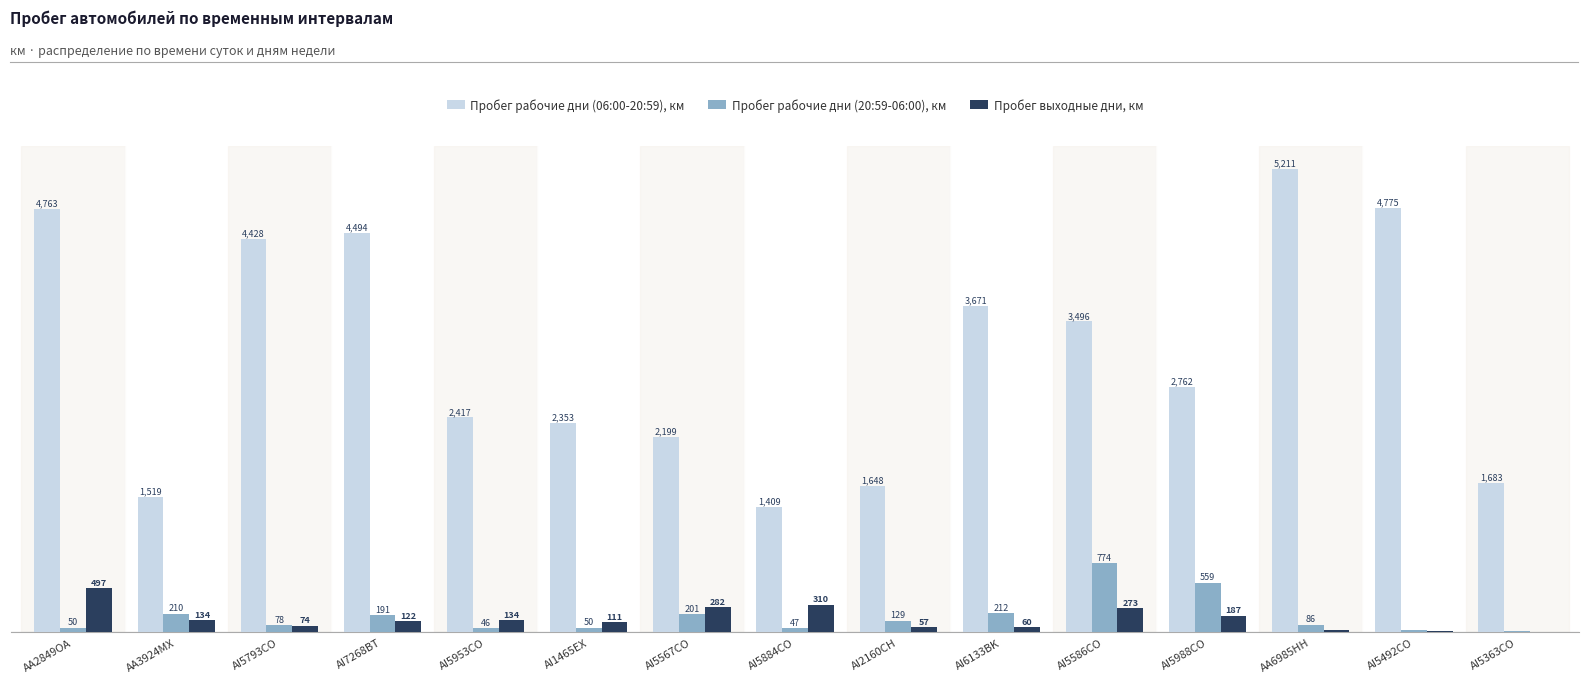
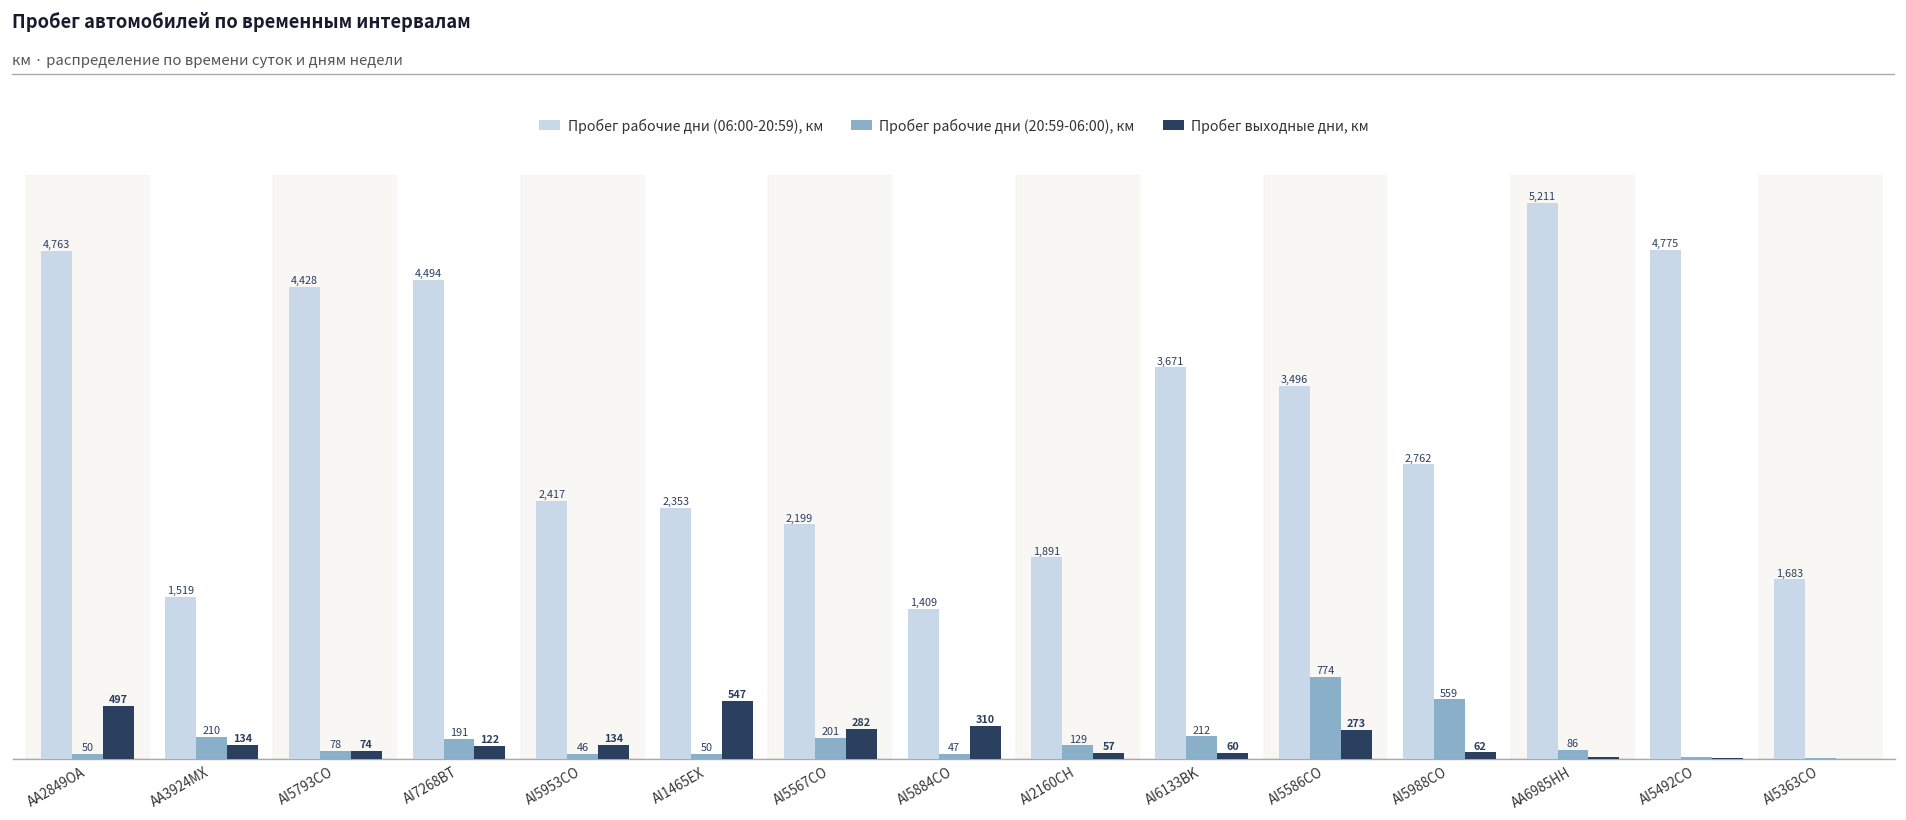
Пробег выходные дни, км, AI1465EX: 111 -> 547
Пробег рабочие дни (06:00-20:59), км, AI2160CH: 1,648 -> 1,891
Пробег выходные дни, км, AI5988CO: 187 -> 62
